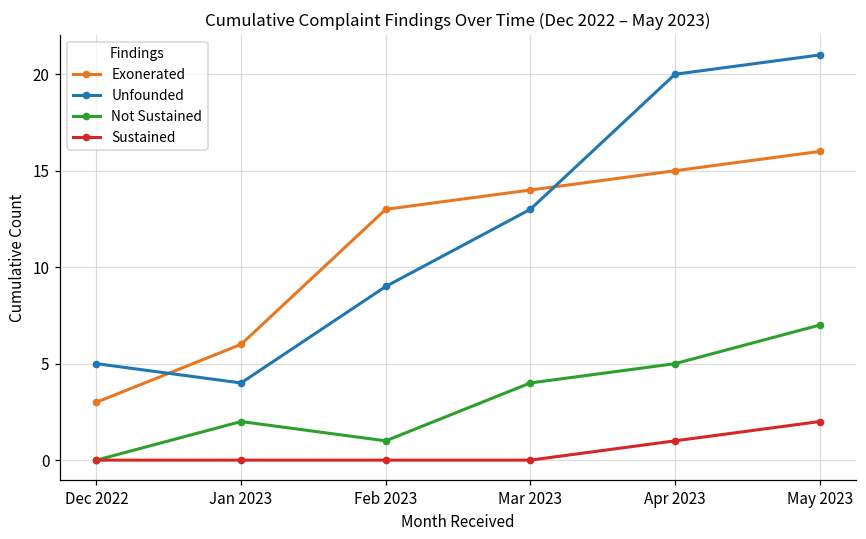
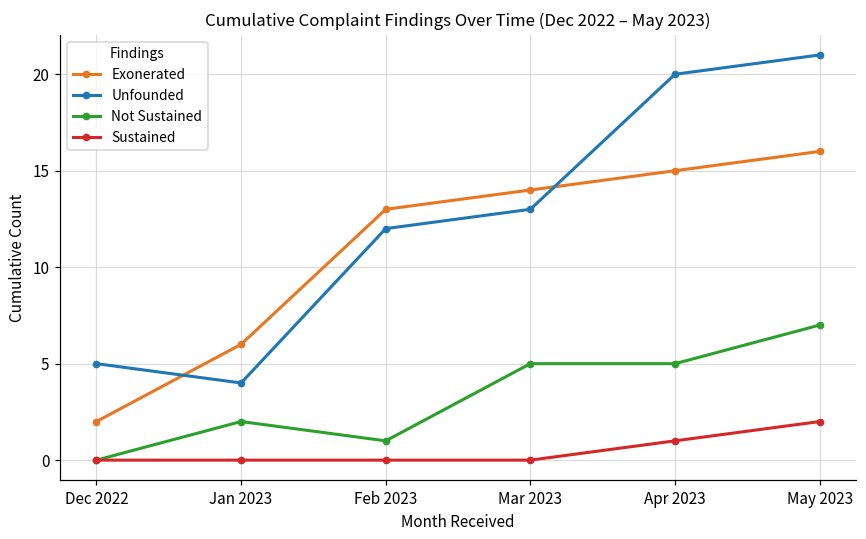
Exonerated, Dec 2022: 3 -> 2
Unfounded, Feb 2023: 9 -> 12
Not Sustained, Mar 2023: 4 -> 5
